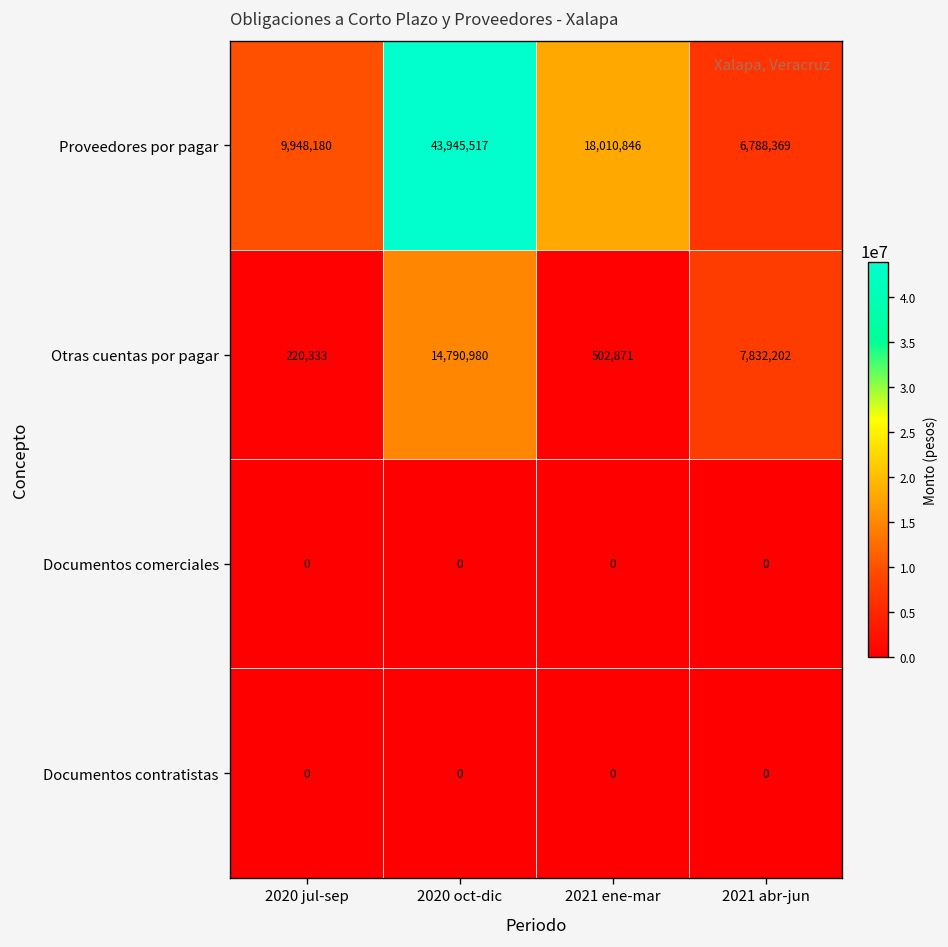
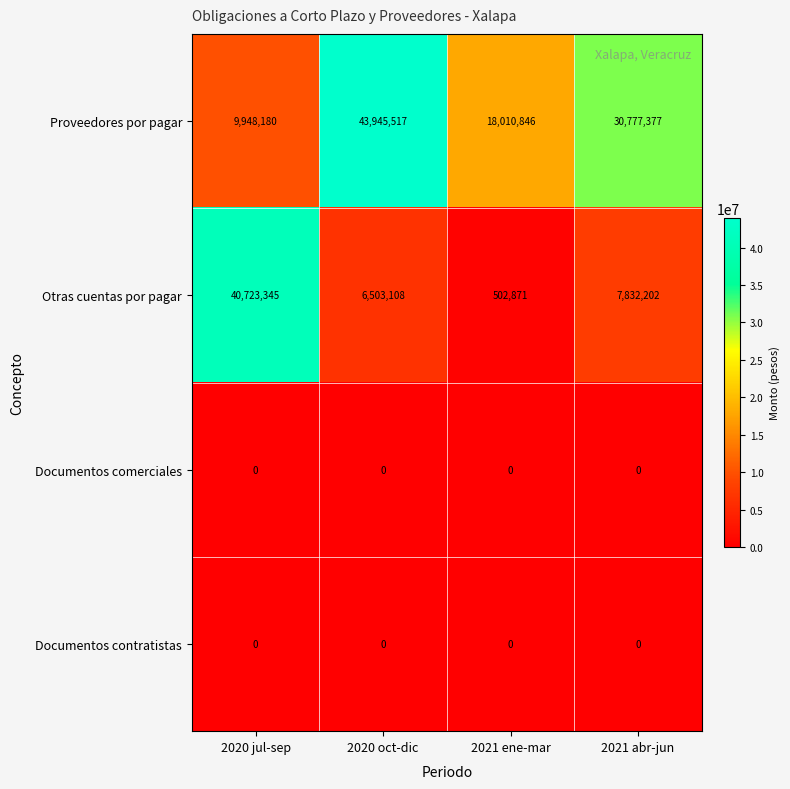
Proveedores por pagar, 2021 abr-jun: 6,788,369 -> 30,777,377
Otras cuentas por pagar, 2020 jul-sep: 220,333 -> 40,723,345
Otras cuentas por pagar, 2020 oct-dic: 14,790,980 -> 6,503,108
